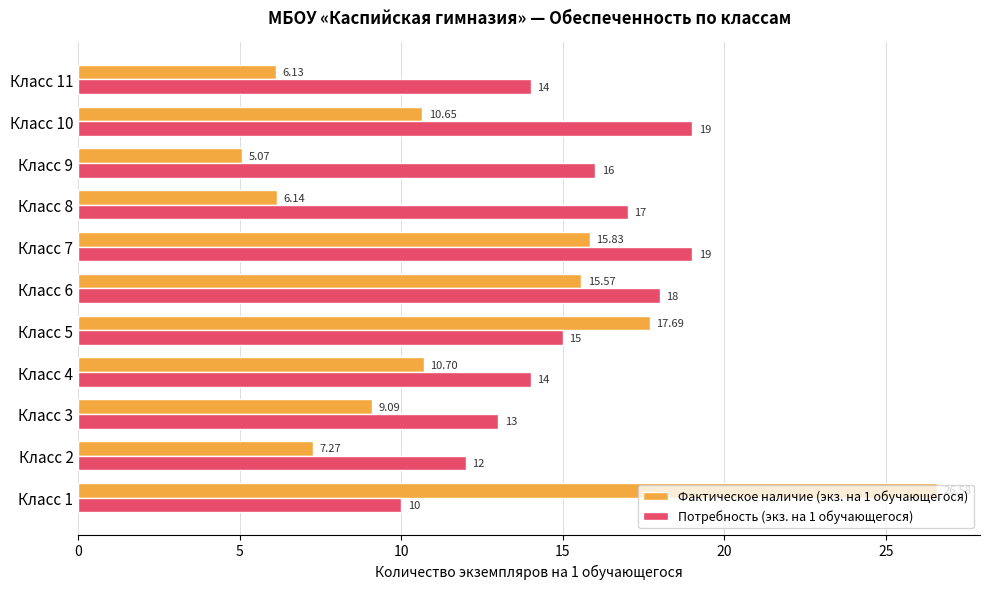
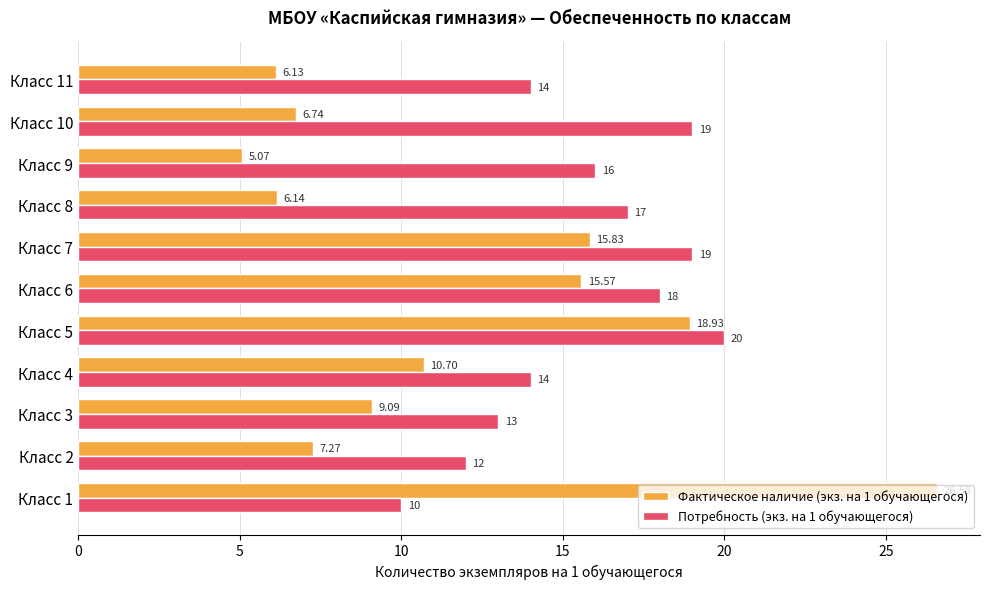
Фактическое наличие (экз. на 1 обучающегося), Класс 10: 10.65 -> 6.74
Фактическое наличие (экз. на 1 обучающегося), Класс 5: 17.69 -> 18.93
Потребность (экз. на 1 обучающегося), Класс 5: 15 -> 20
